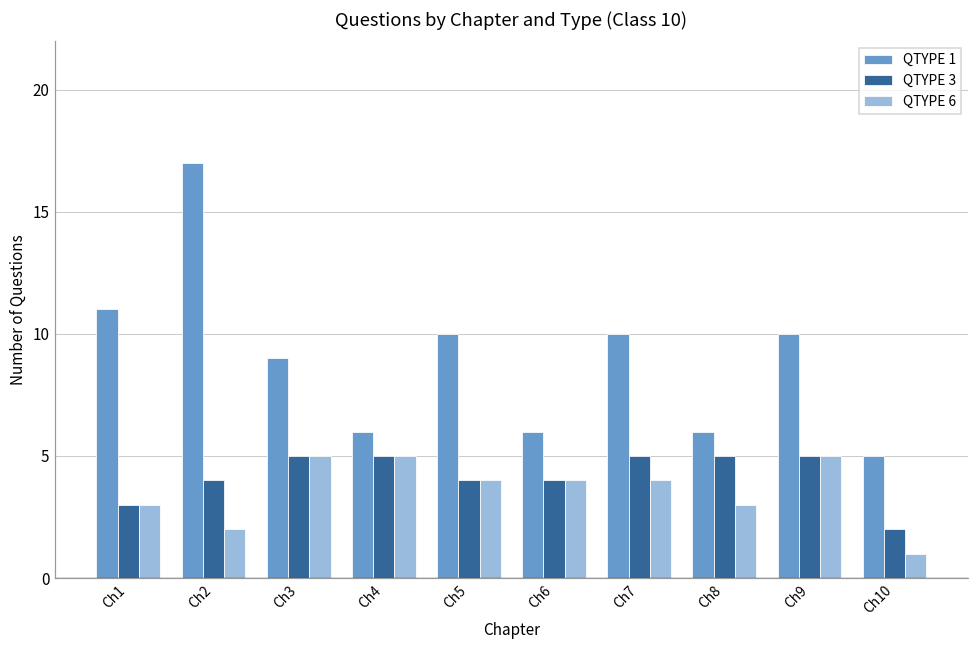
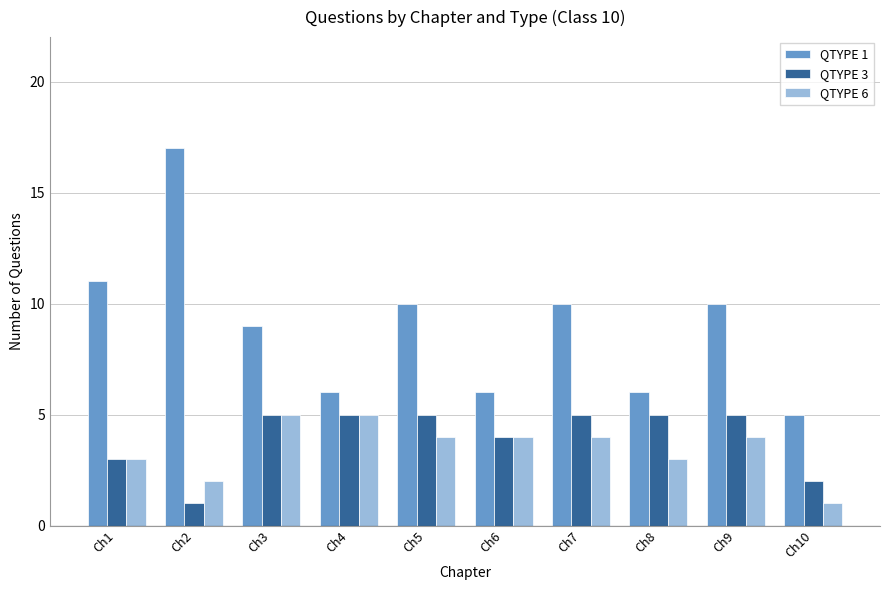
QTYPE 3, Ch2: 4 -> 1
QTYPE 3, Ch5: 4 -> 5
QTYPE 6, Ch9: 5 -> 4
